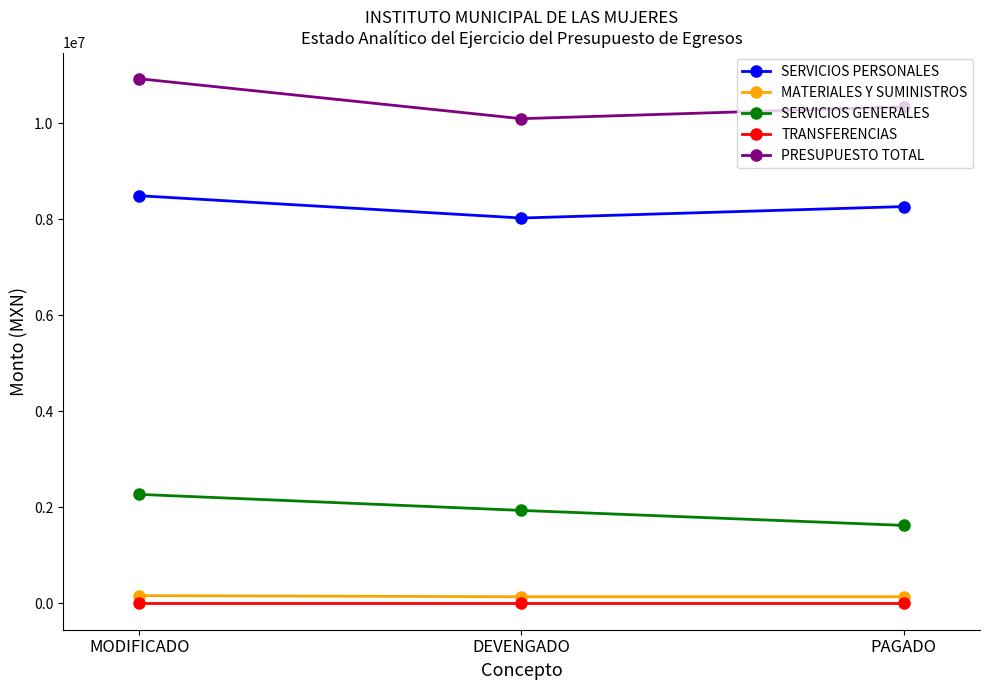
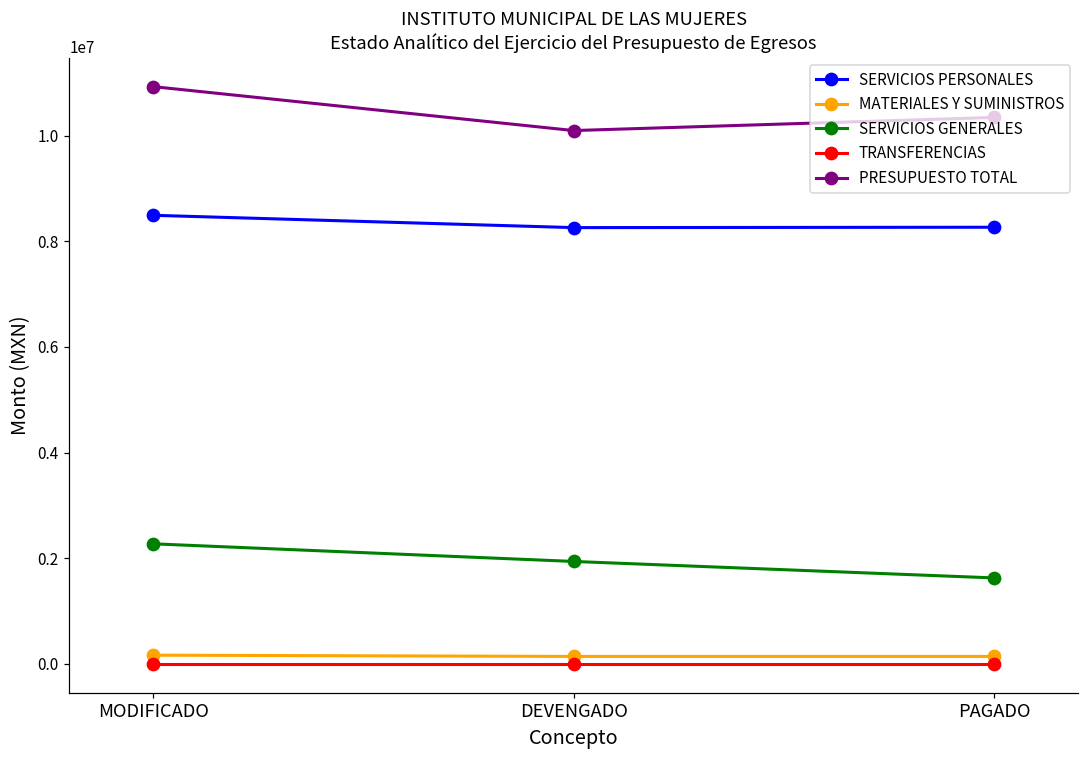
SERVICIOS PERSONALES, DEVENGADO: 8000000 -> 8300000
